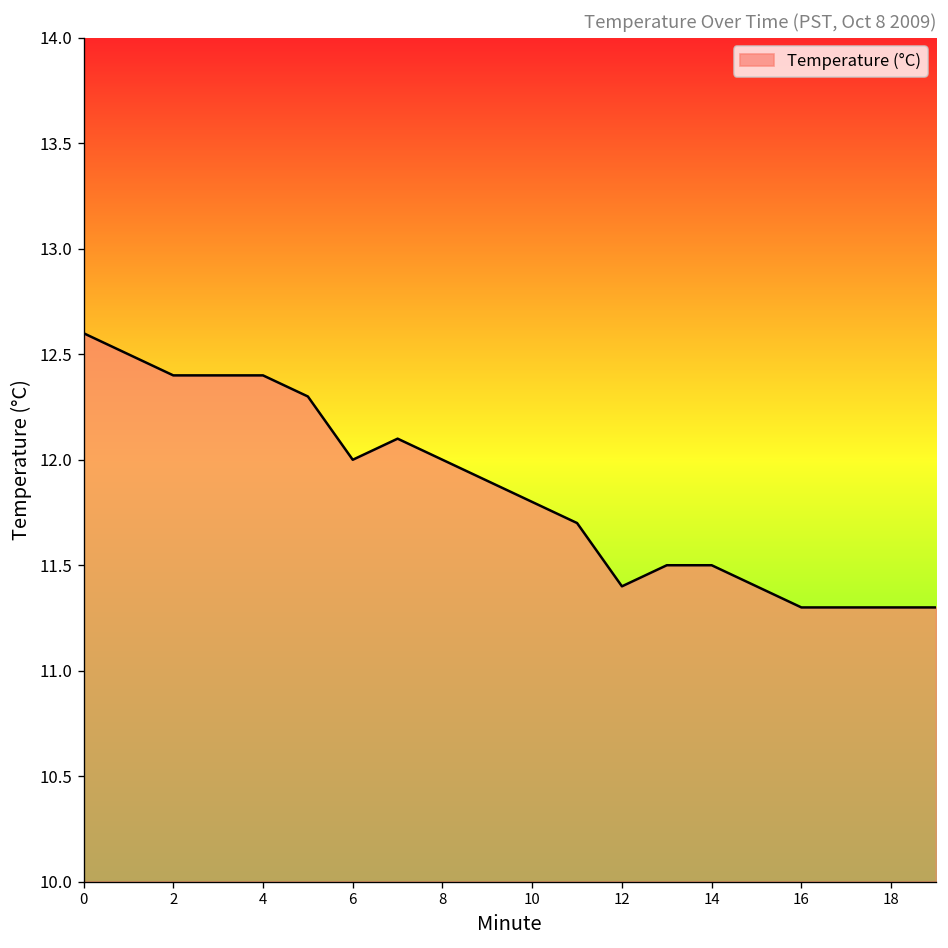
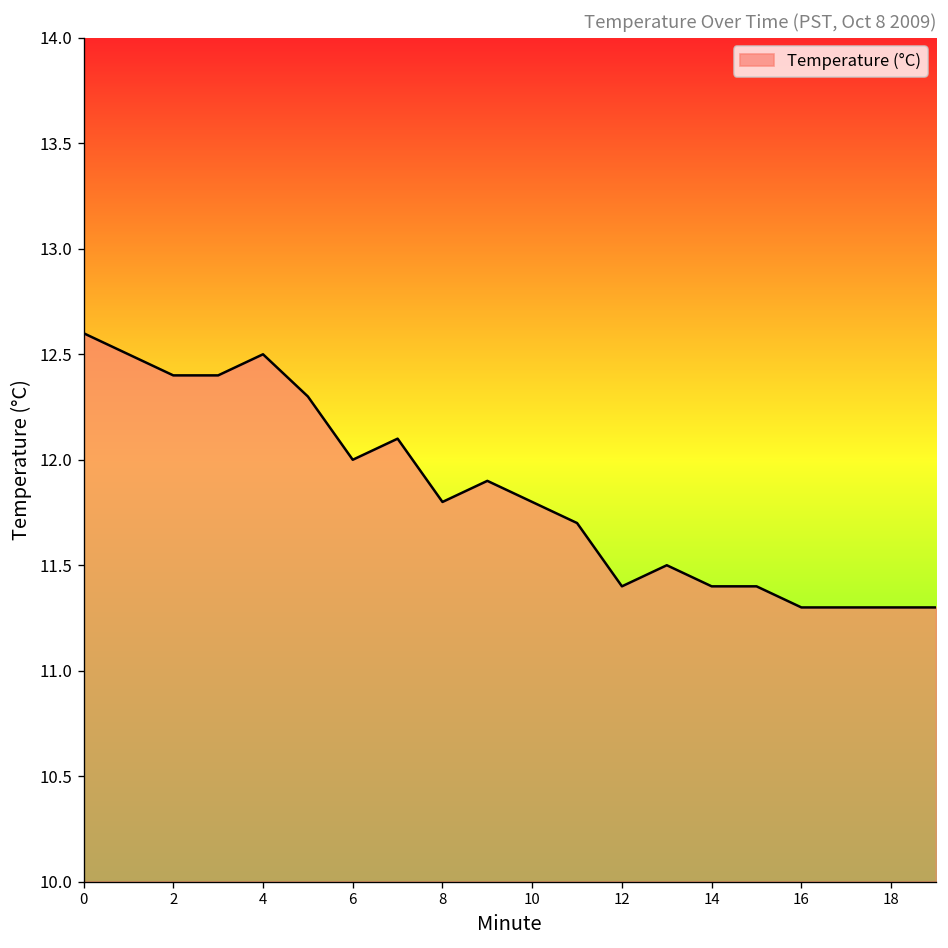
4: 12.4 -> 12.5
8: 12.0 -> 11.8
14: 11.5 -> 11.4
